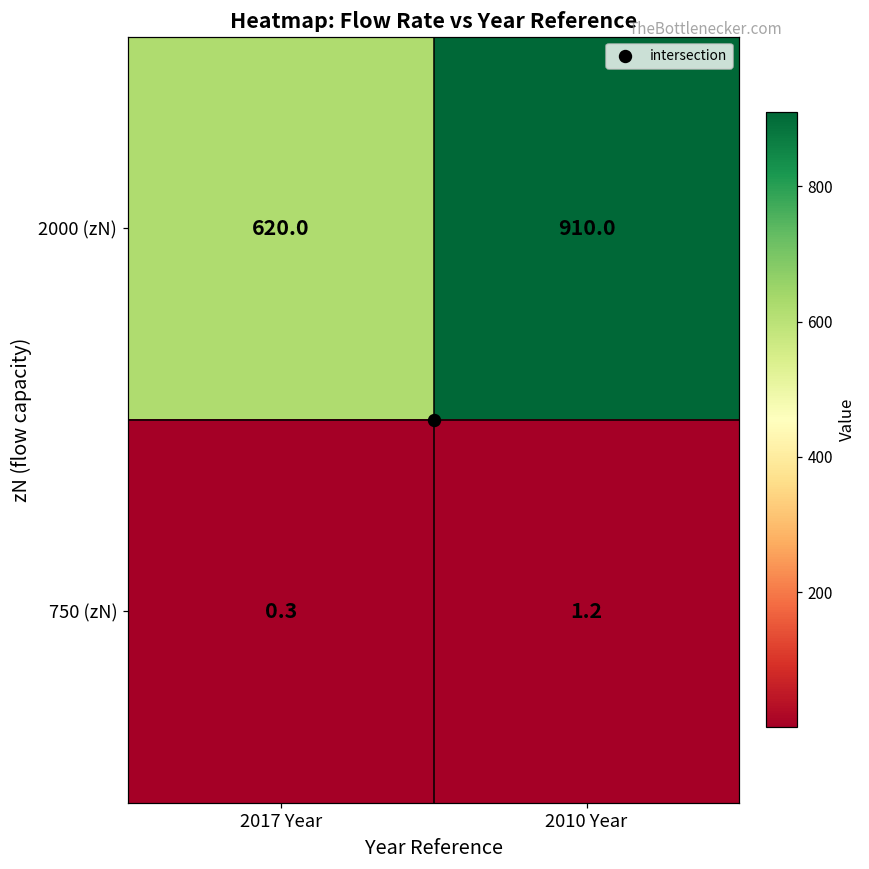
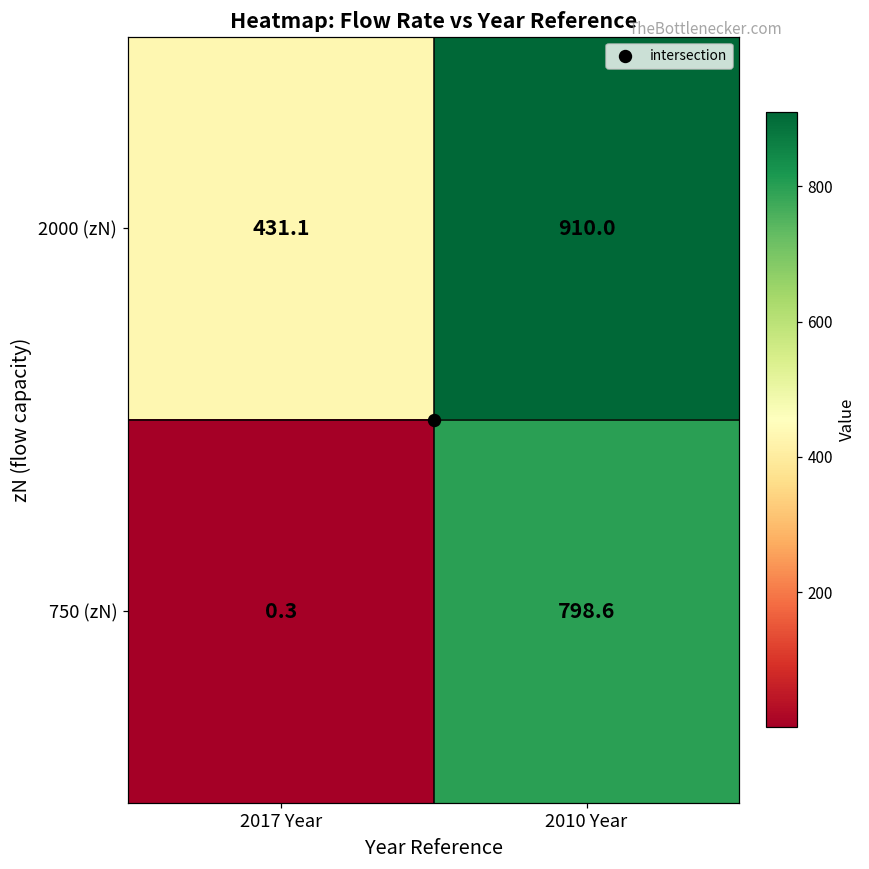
2000 (zN), 2017 Year: 620.0 -> 431.1
750 (zN), 2010 Year: 1.2 -> 798.6
